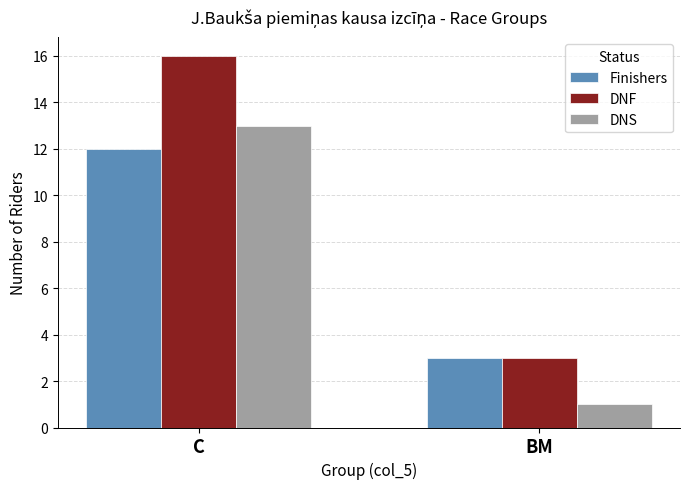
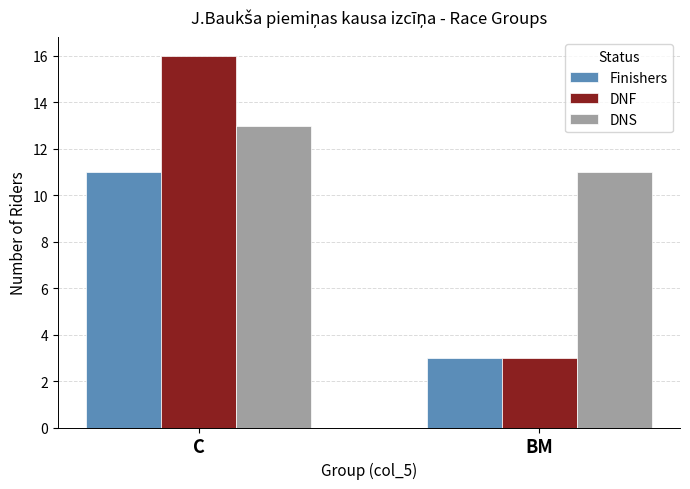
Finishers, C: 12 -> 11
DNS, BM: 1 -> 11
